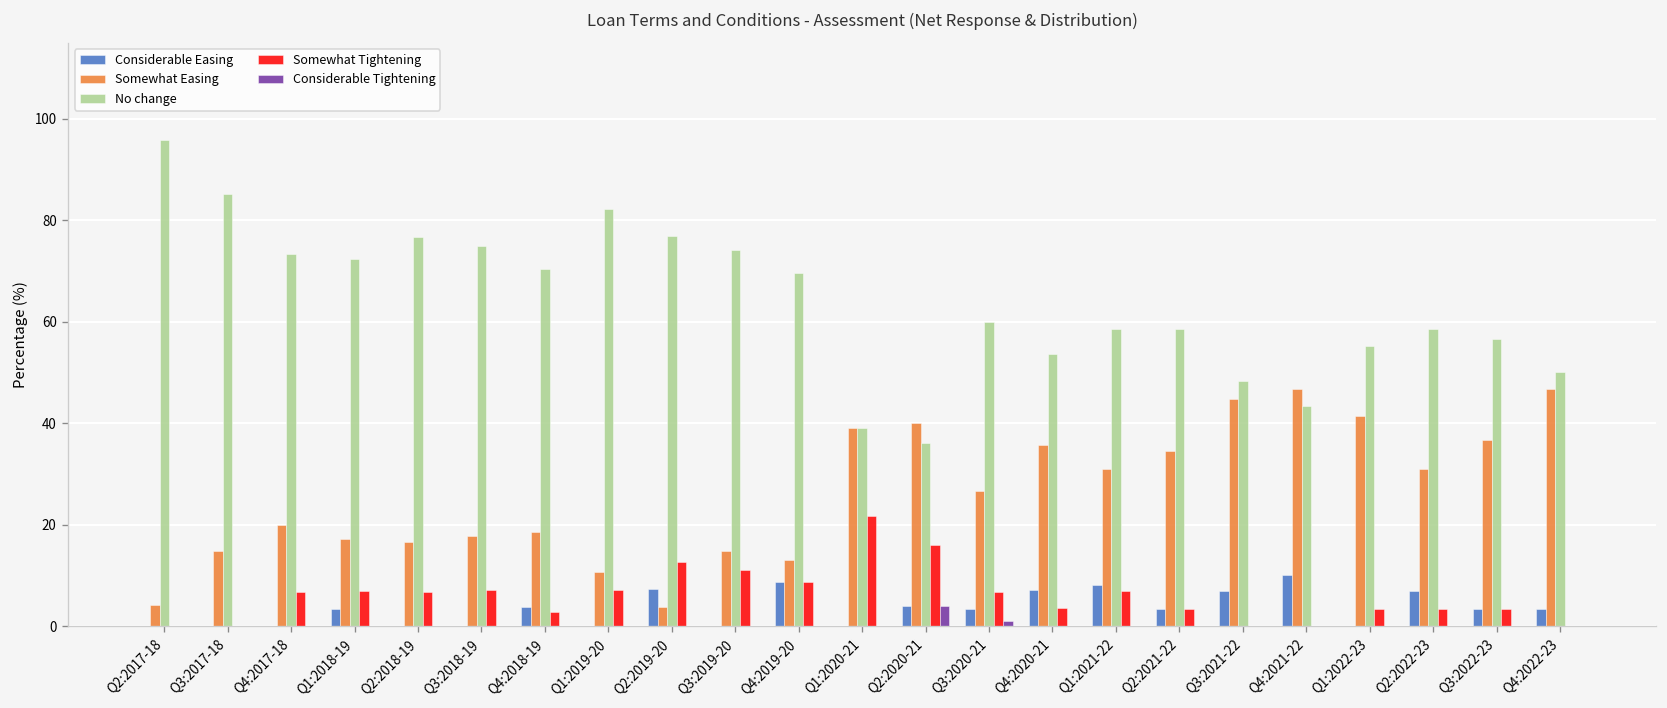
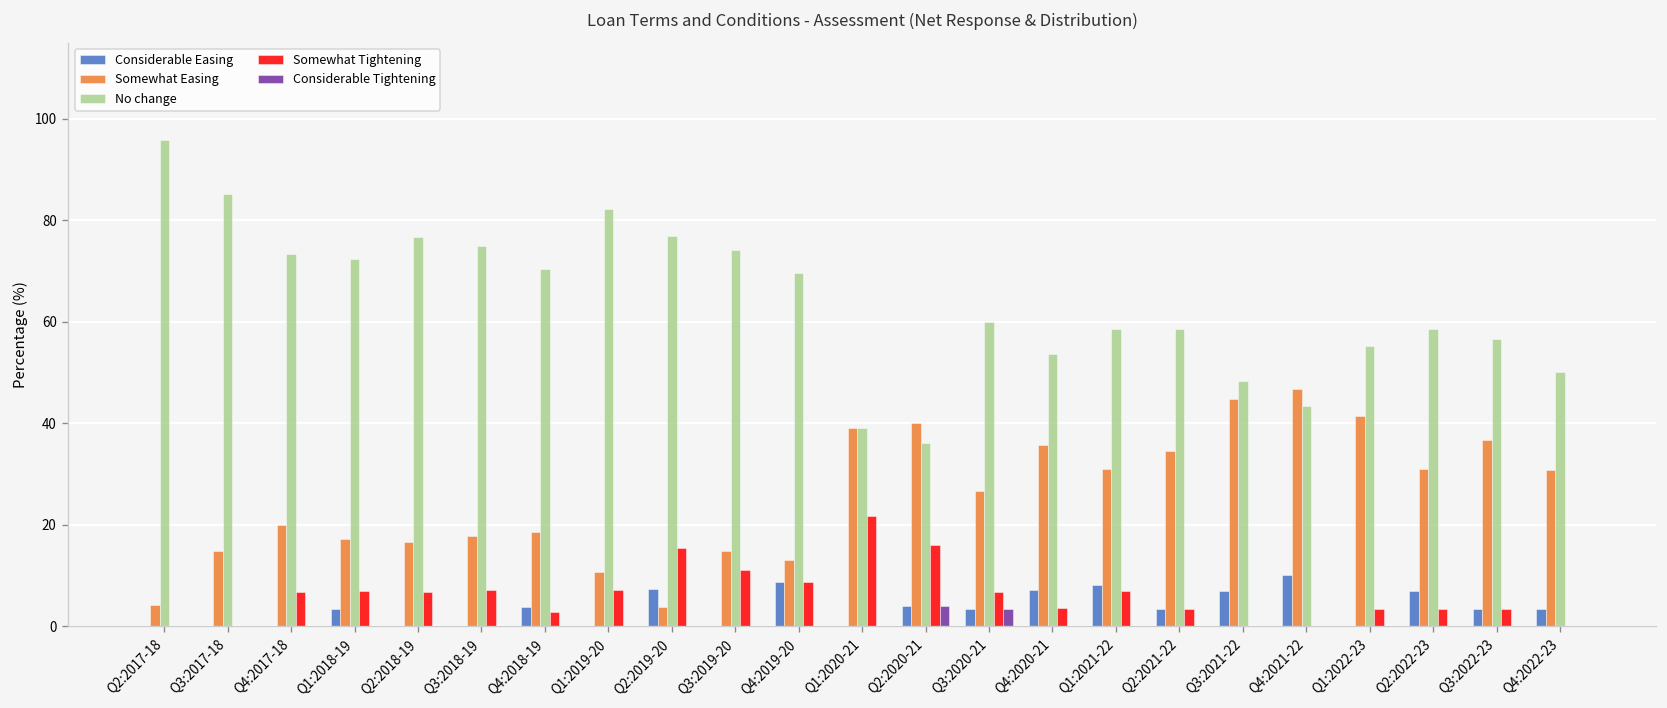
Somewhat Tightening, Q2:2019-20: 13 -> 15
Considerable Tightening, Q3:2020-21: 1 -> 3
Somewhat Easing, Q4:2022-23: 47 -> 31
